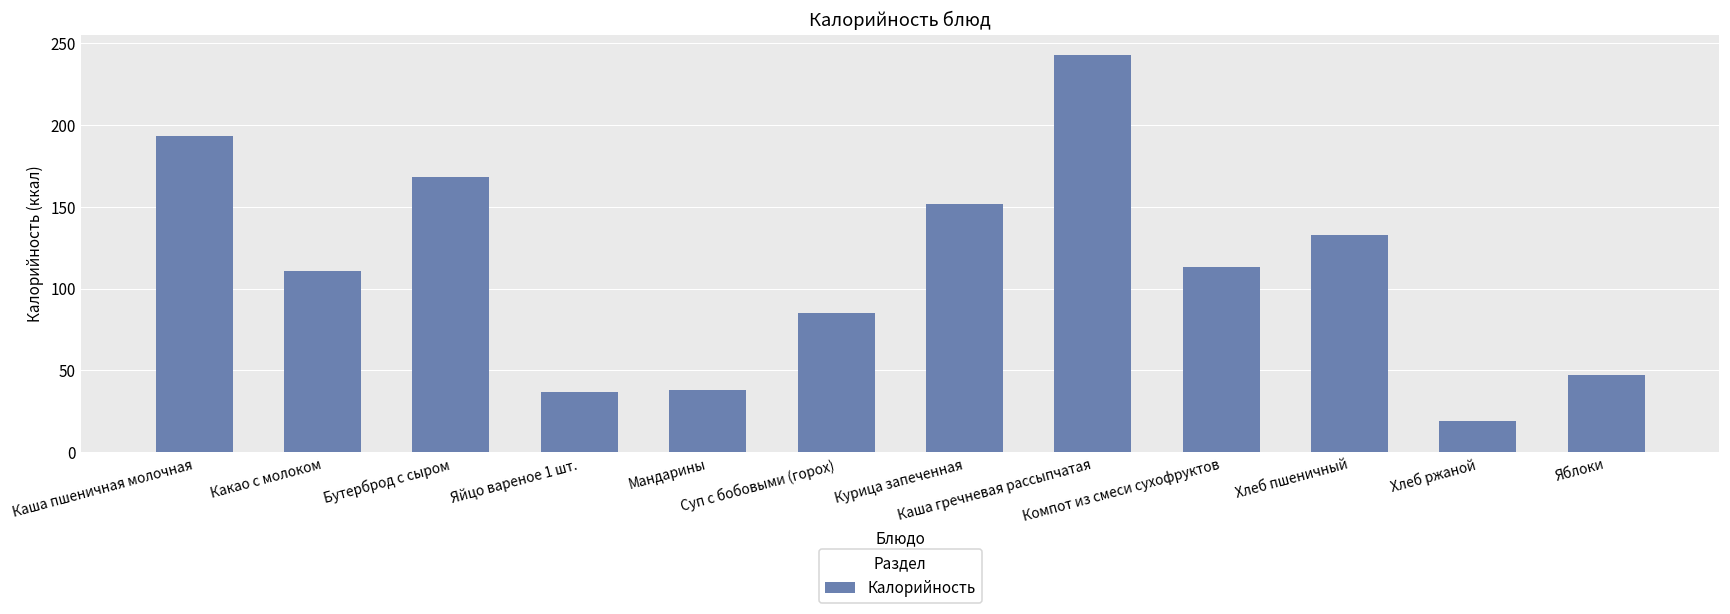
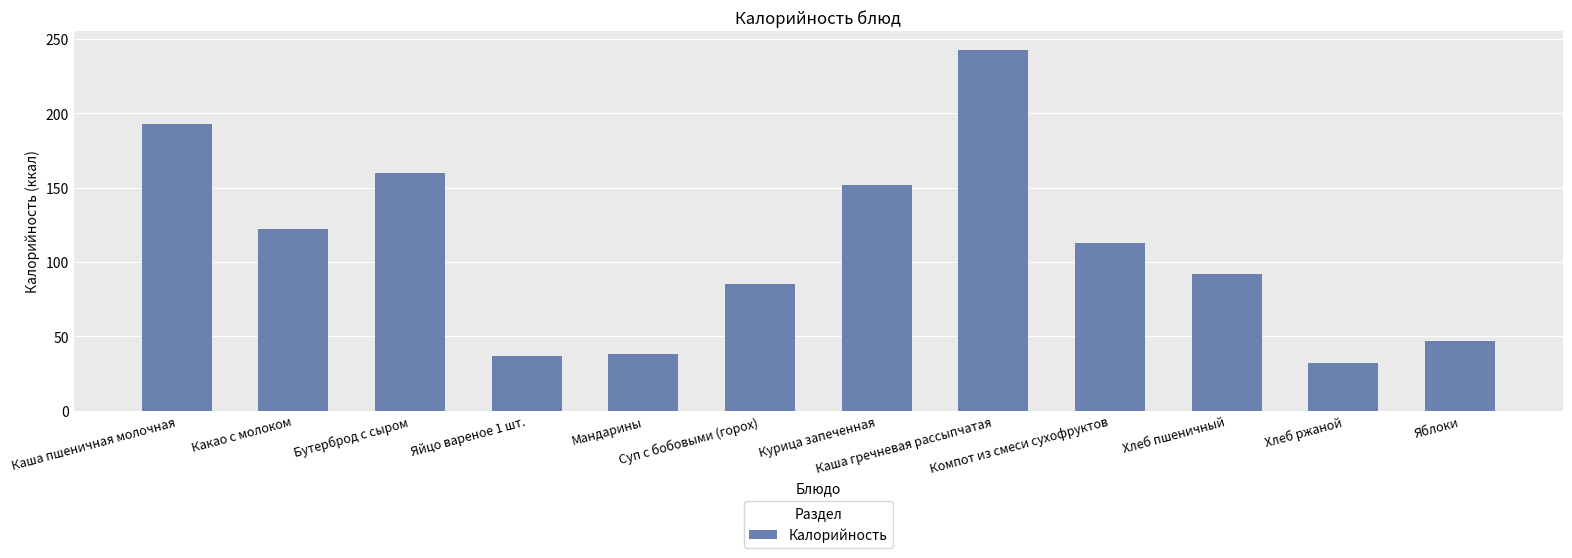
Какао с молоком: 111 -> 122
Бутерброд с сыром: 168 -> 160
Хлеб пшеничный: 133 -> 92
Хлеб ржаной: 19 -> 32
